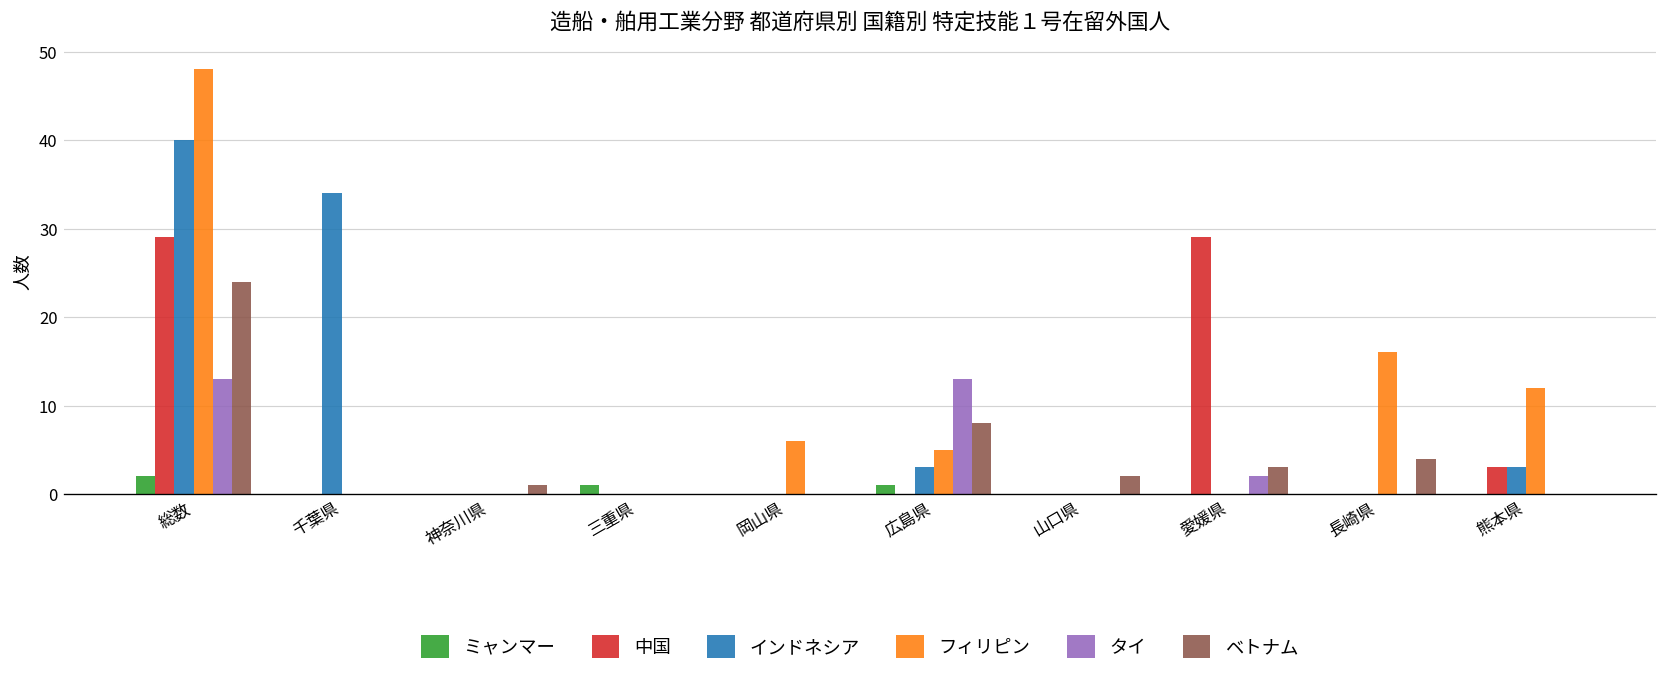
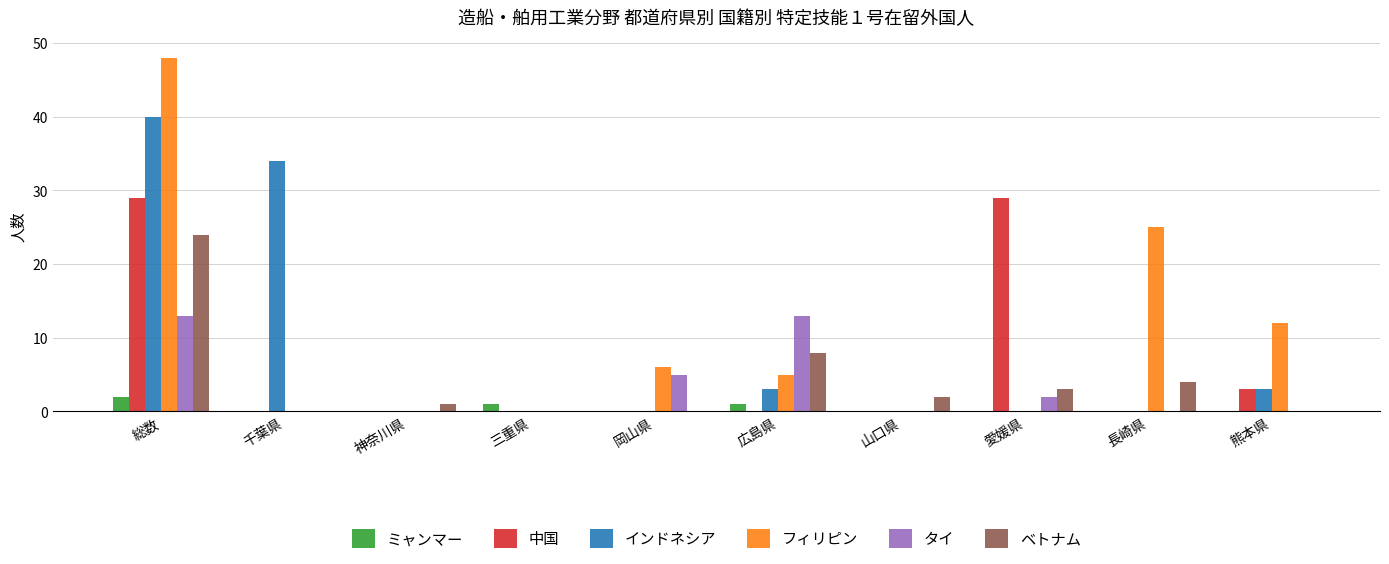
タイ, 岡山県: 0 -> 5
フィリピン, 長崎県: 16 -> 25
